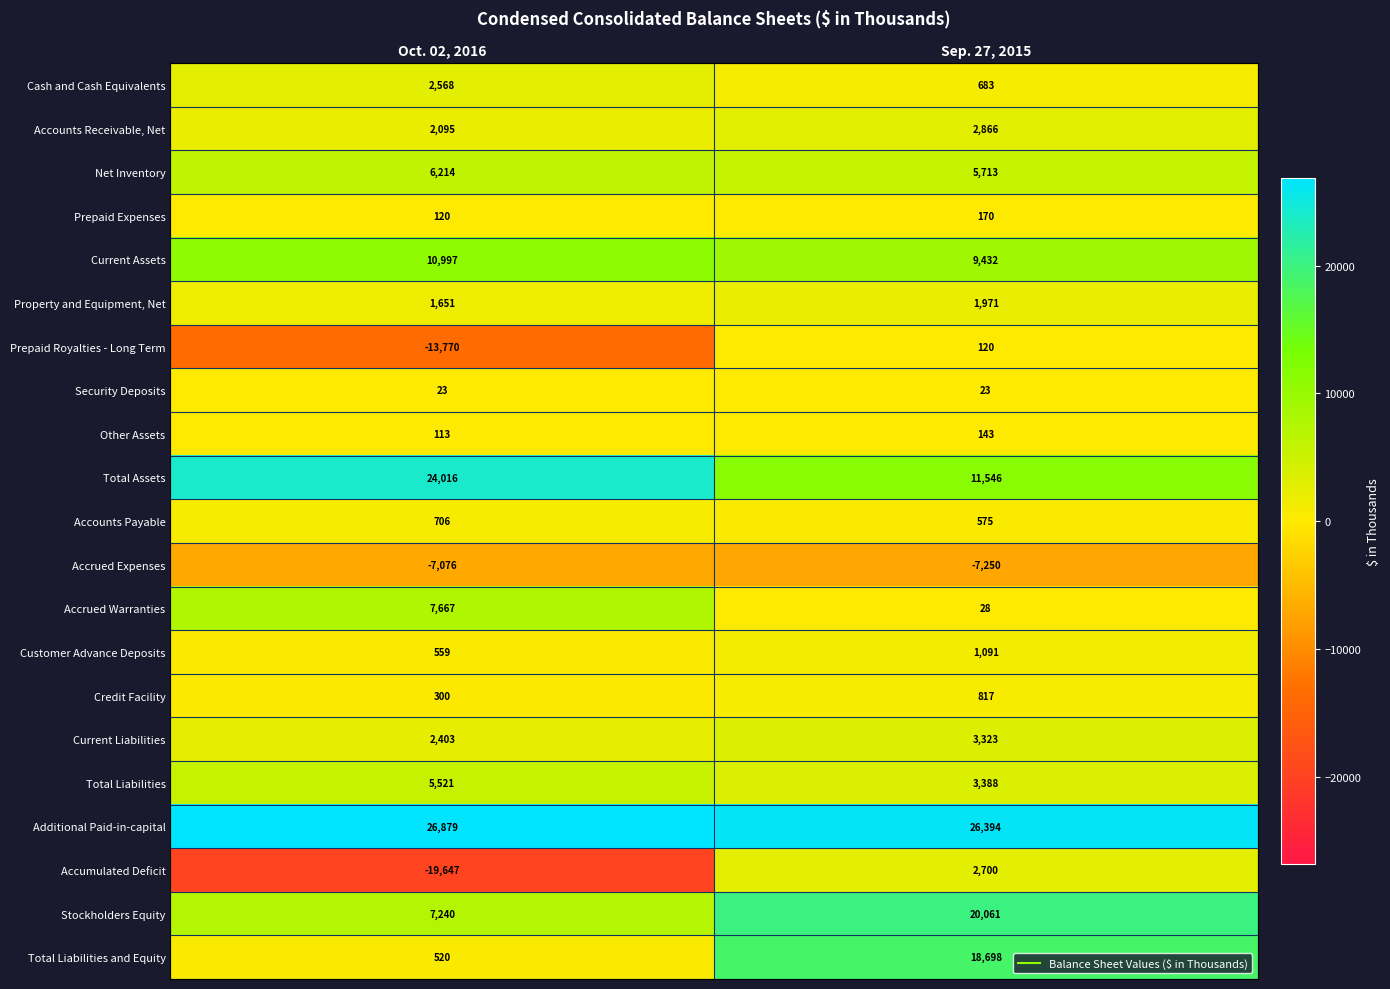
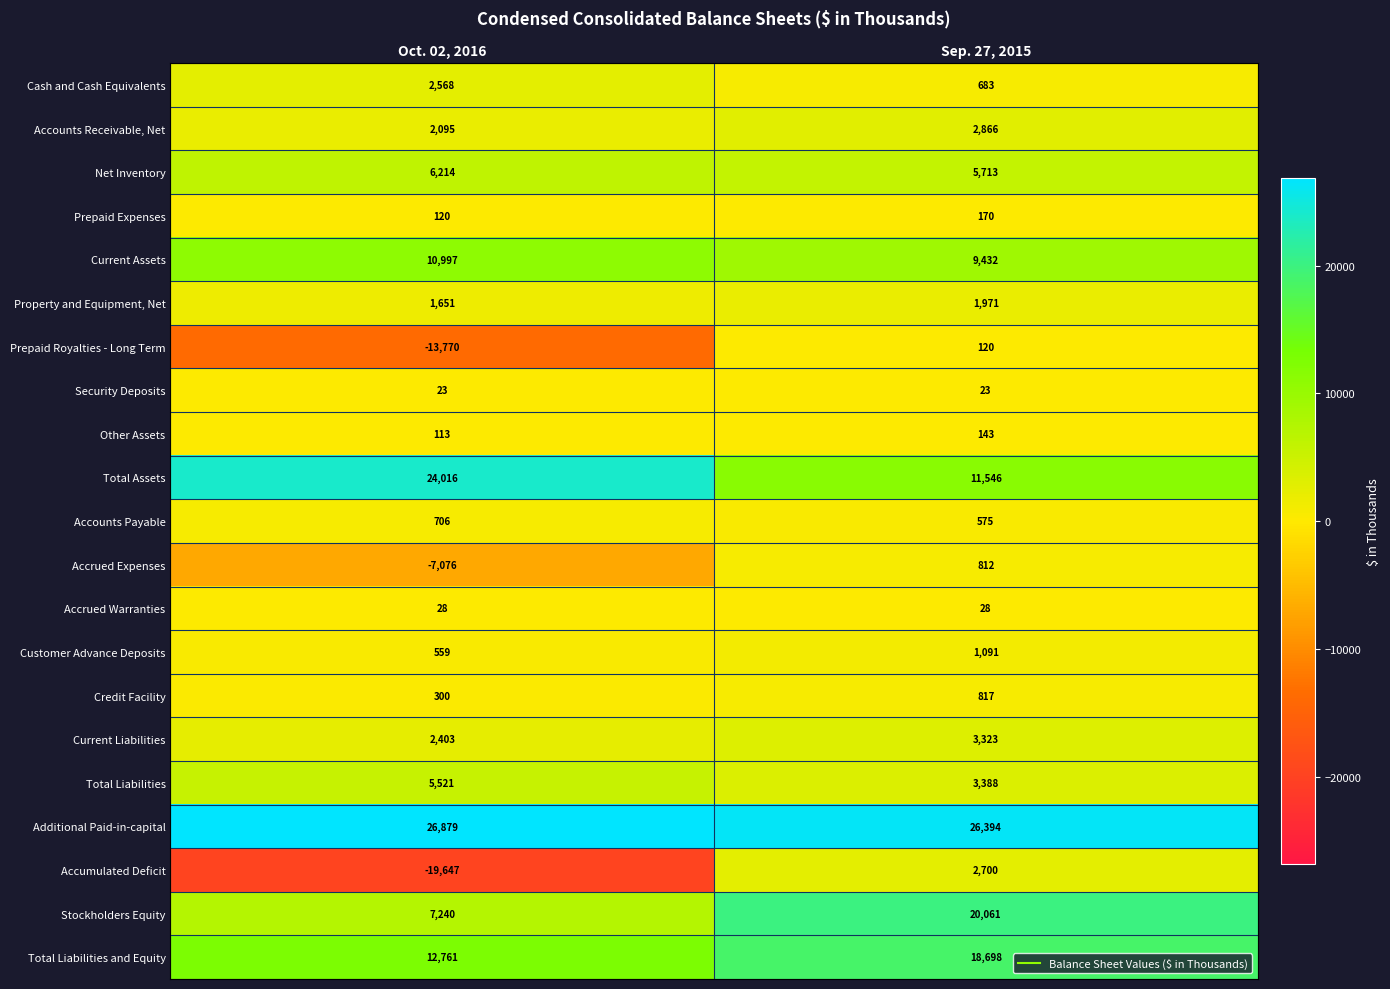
Accrued Expenses, Sep. 27, 2015: -7,250 -> 812
Accrued Warranties, Oct. 02, 2016: 7,667 -> 28
Total Liabilities and Equity, Oct. 02, 2016: 520 -> 12,761
